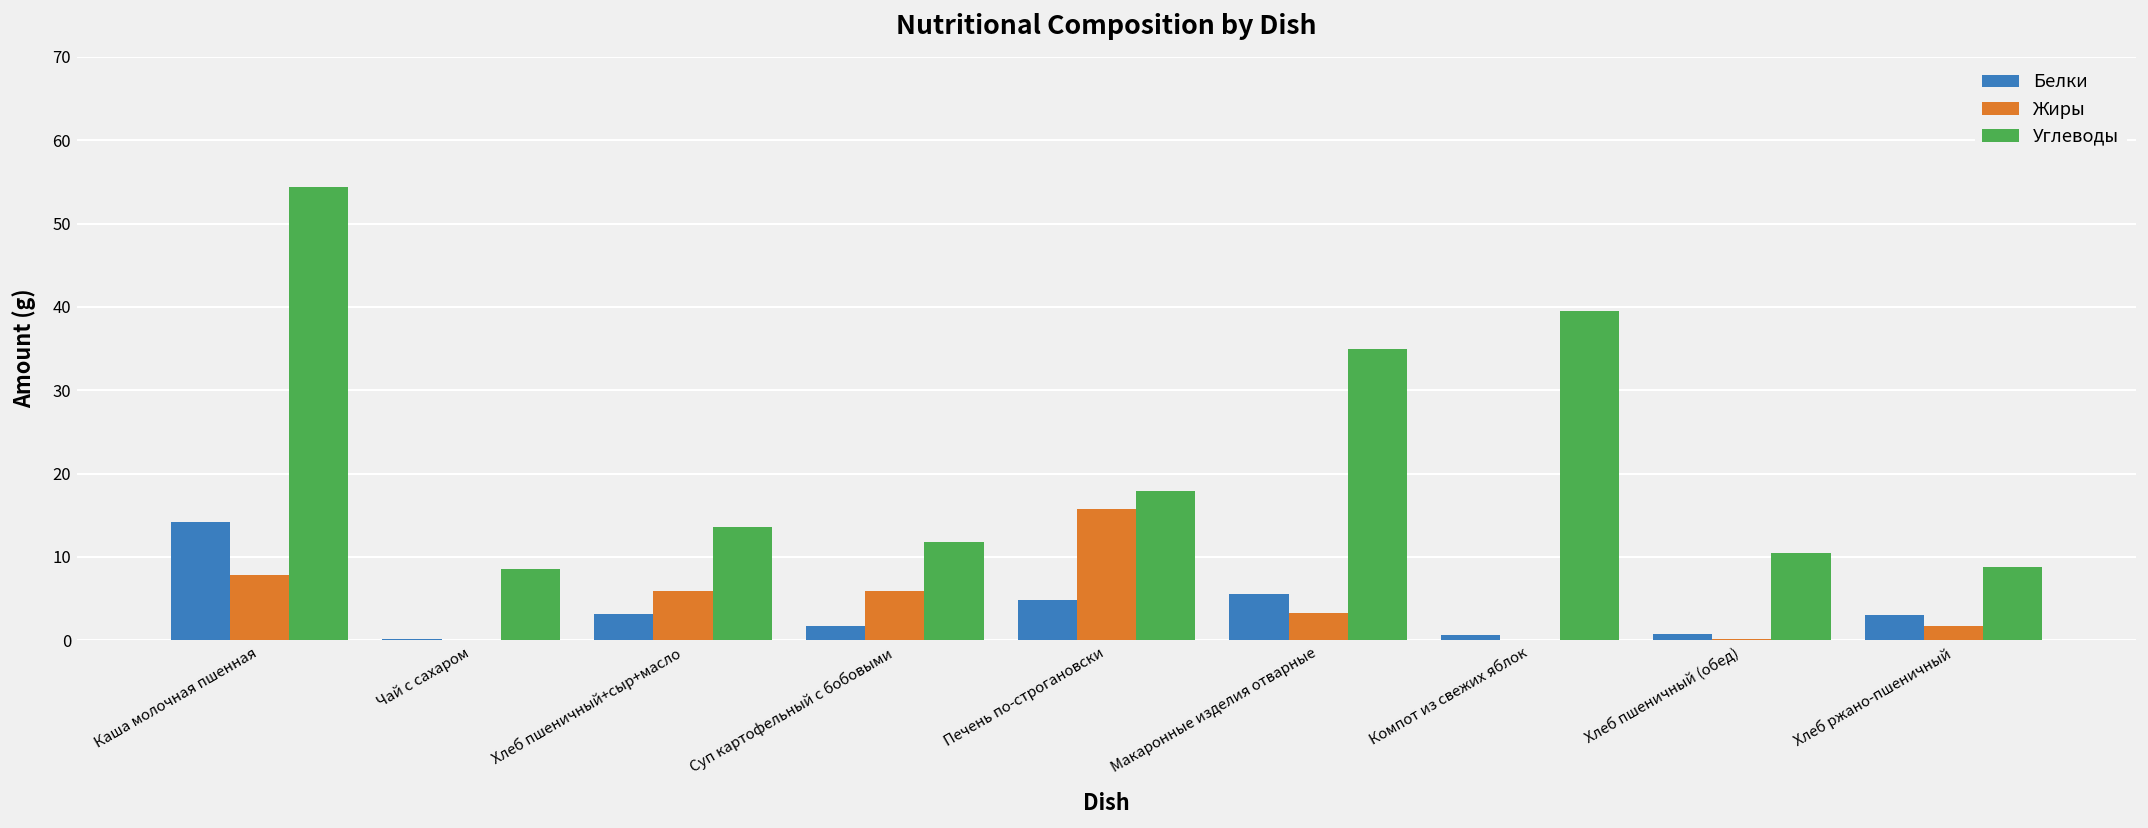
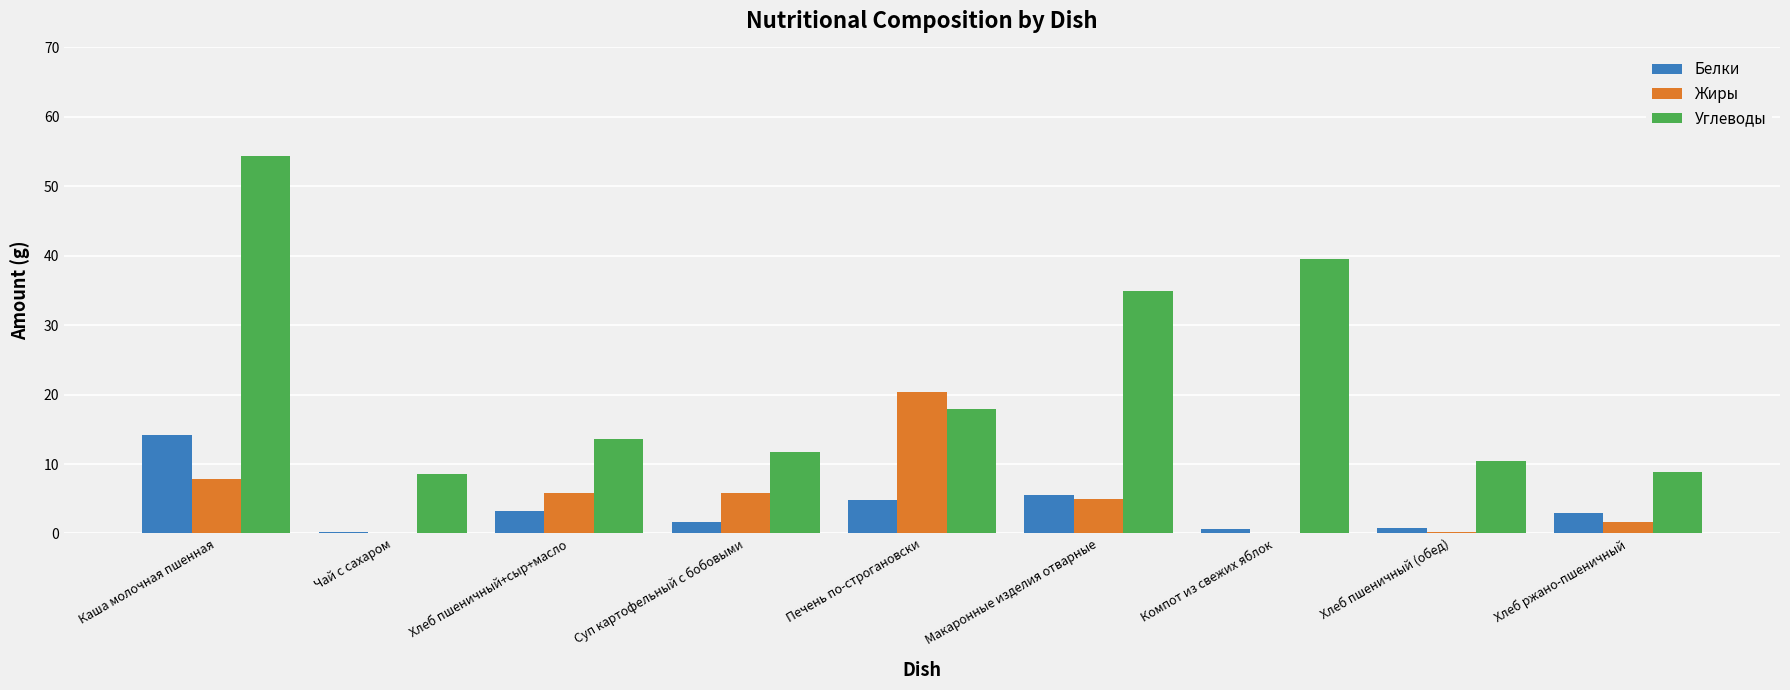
Жиры, Печень по-строгановски: 16 -> 20
Жиры, Макаронные изделия отварные: 3 -> 5
